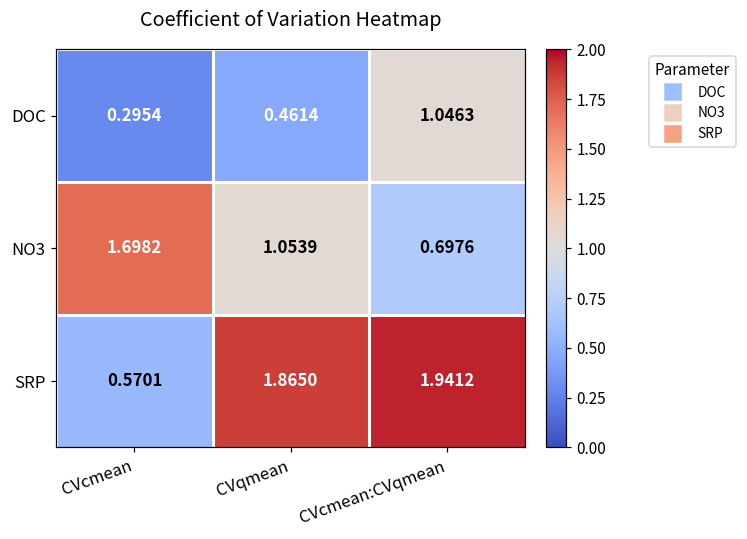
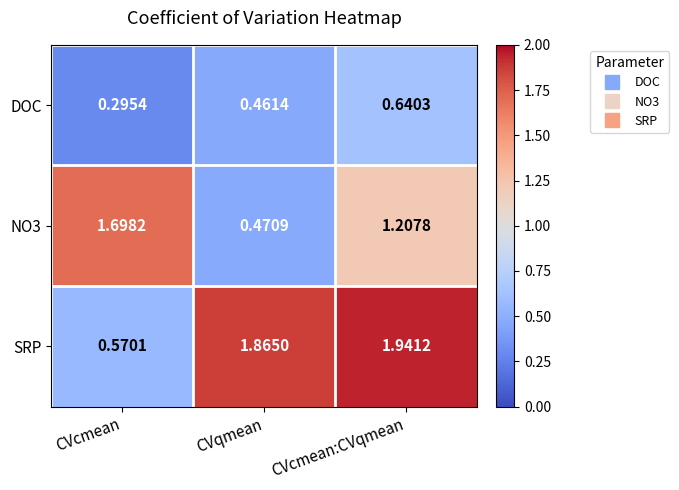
DOC, CVcmean:CVqmean: 1.0463 -> 0.6403
NO3, CVqmean: 1.0539 -> 0.4709
NO3, CVcmean:CVqmean: 0.6976 -> 1.2078
